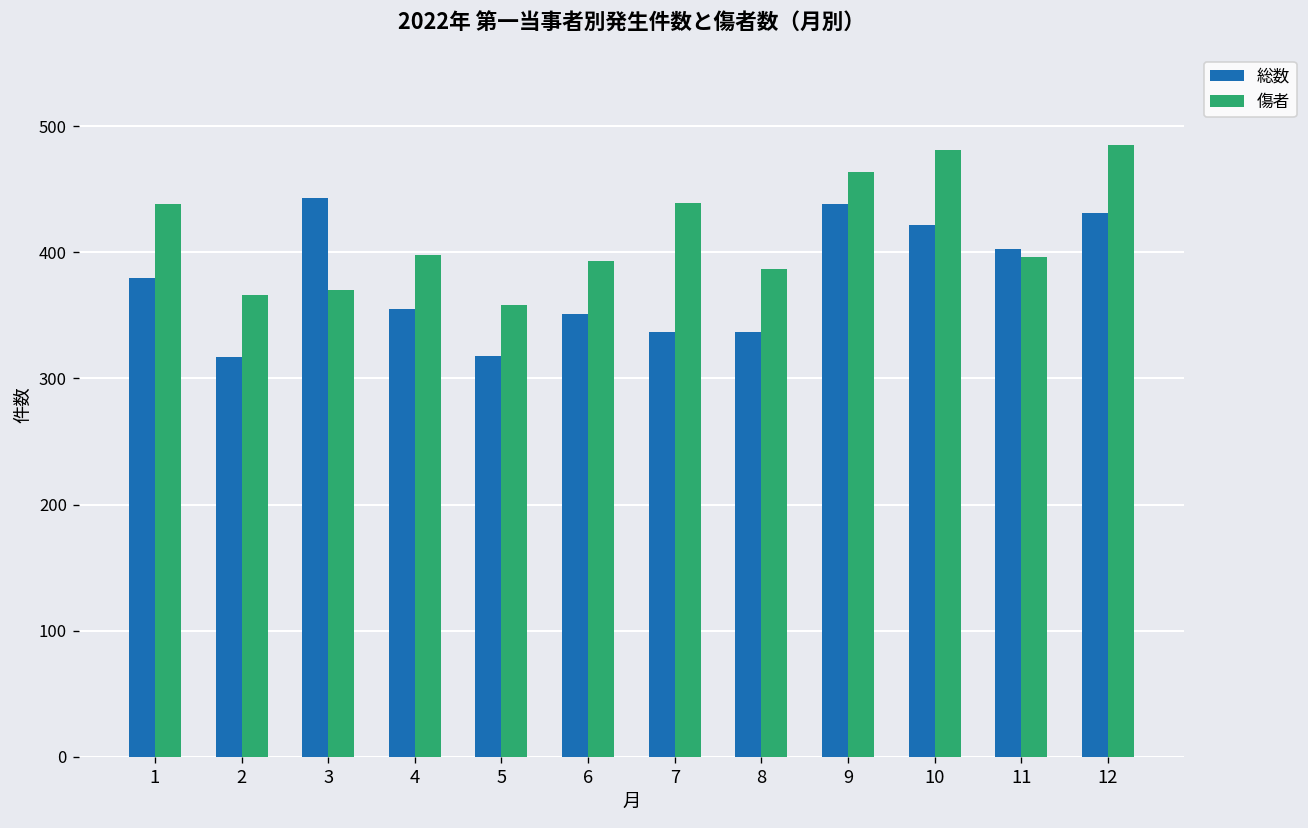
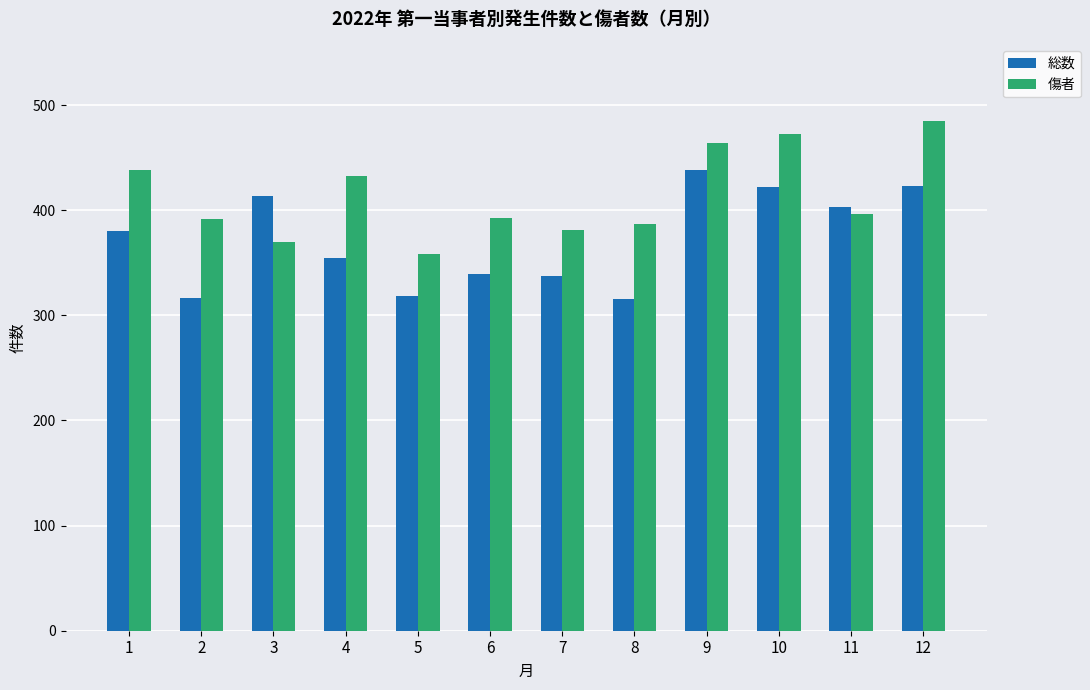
傷者, 2: 366 -> 392
総数, 3: 443 -> 414
傷者, 4: 398 -> 433
総数, 6: 351 -> 339
傷者, 7: 439 -> 381
総数, 8: 337 -> 316
傷者, 10: 481 -> 473
総数, 12: 431 -> 423
